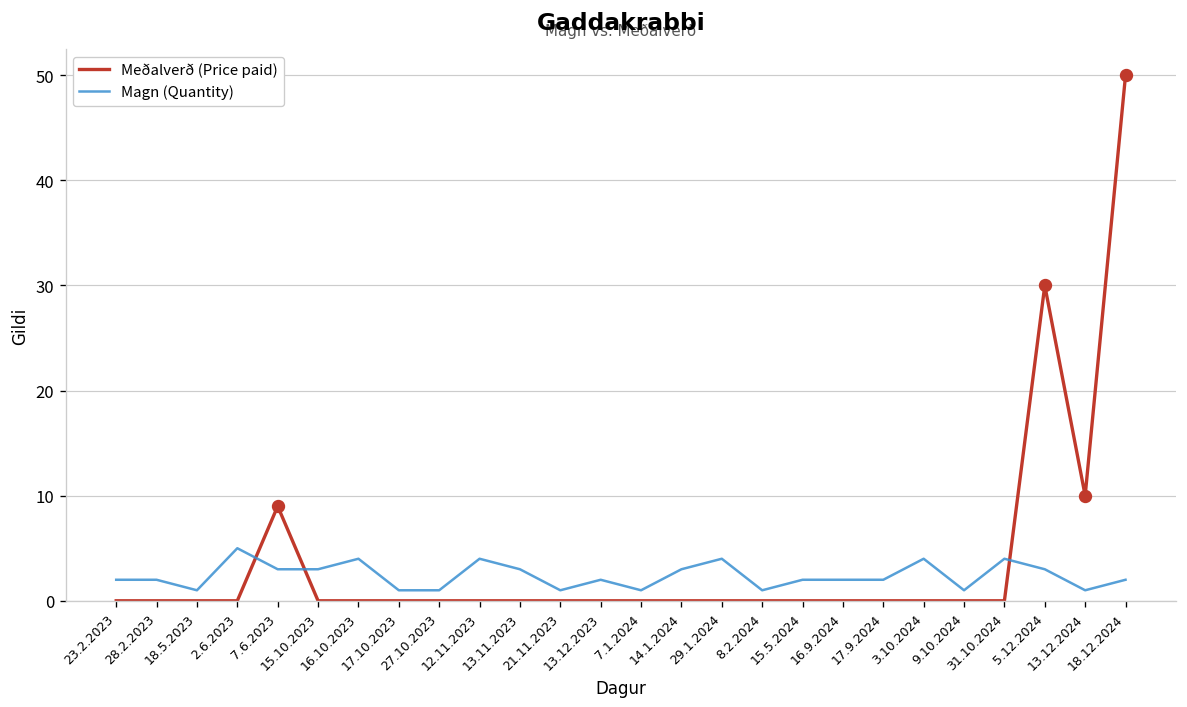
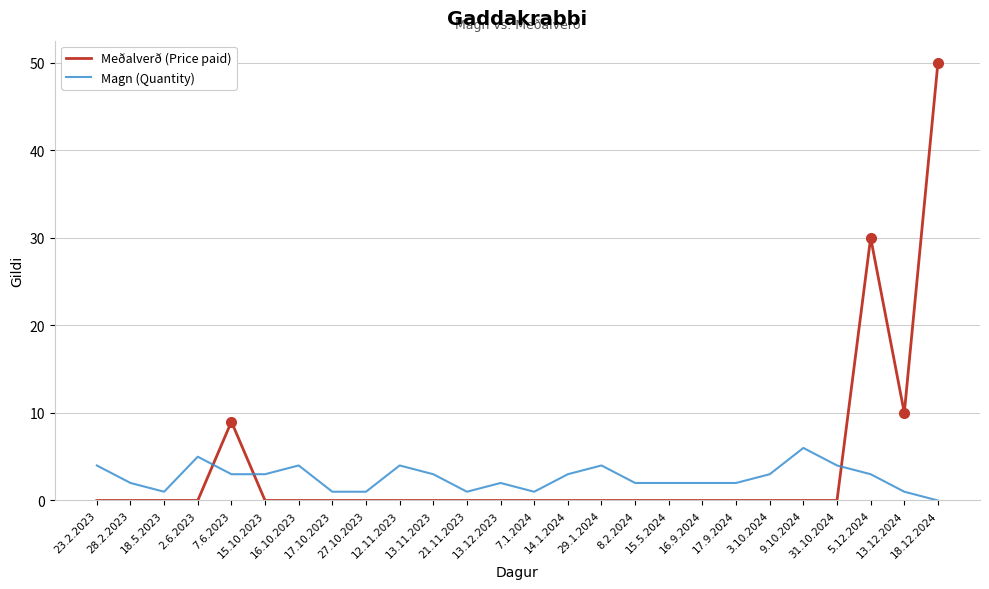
Magn (Quantity), 23.2.2023: 2 -> 4
Magn (Quantity), 8.2.2024: 1 -> 2
Magn (Quantity), 3.10.2024: 4 -> 3
Magn (Quantity), 9.10.2024: 1 -> 6
Magn (Quantity), 18.12.2024: 2 -> 0
